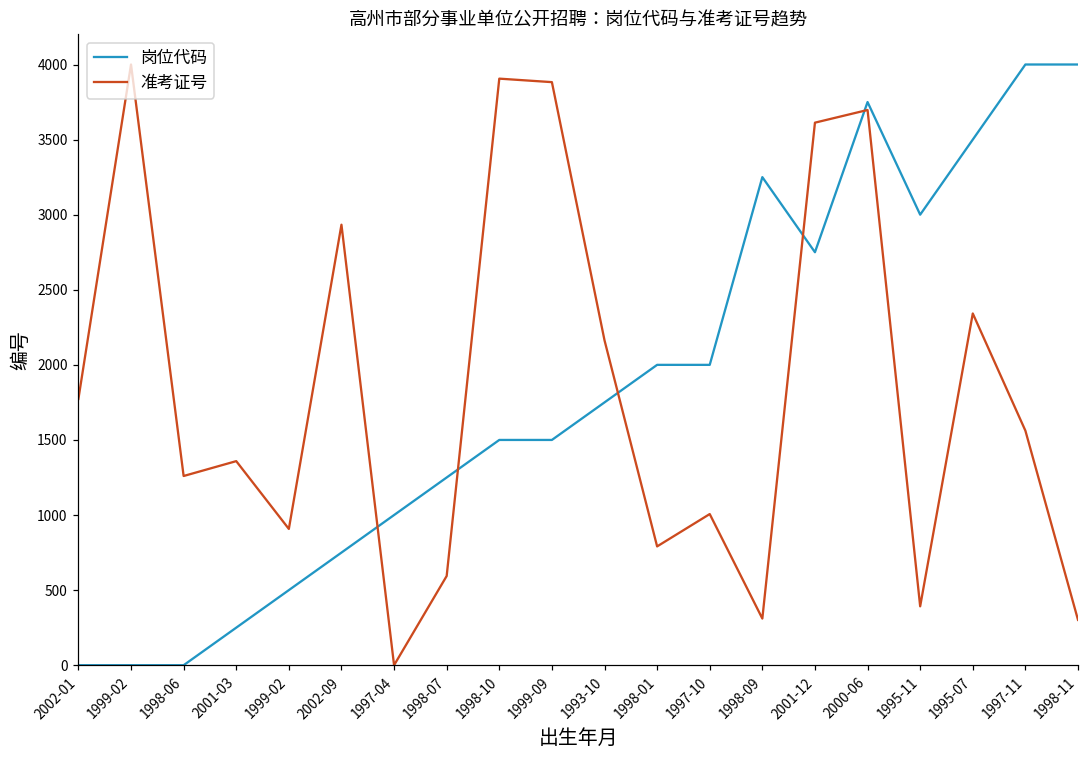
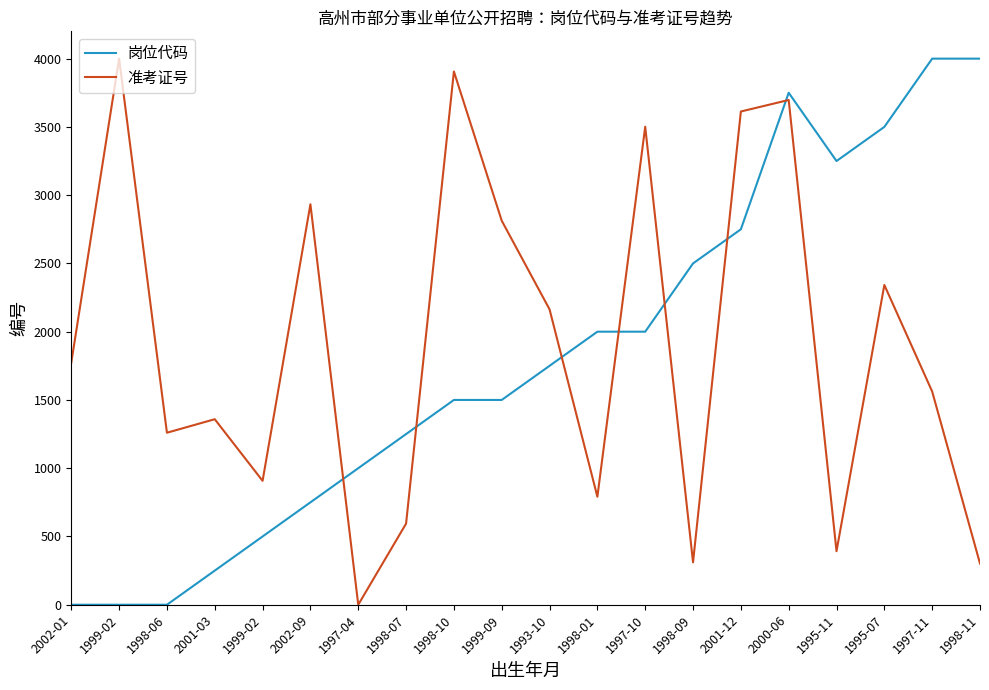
准考证号, 1999-09: 3880 -> 2810
准考证号, 1997-10: 1010 -> 3500
岗位代码, 1998-09: 3250 -> 2500
岗位代码, 1995-11: 3000 -> 3250
